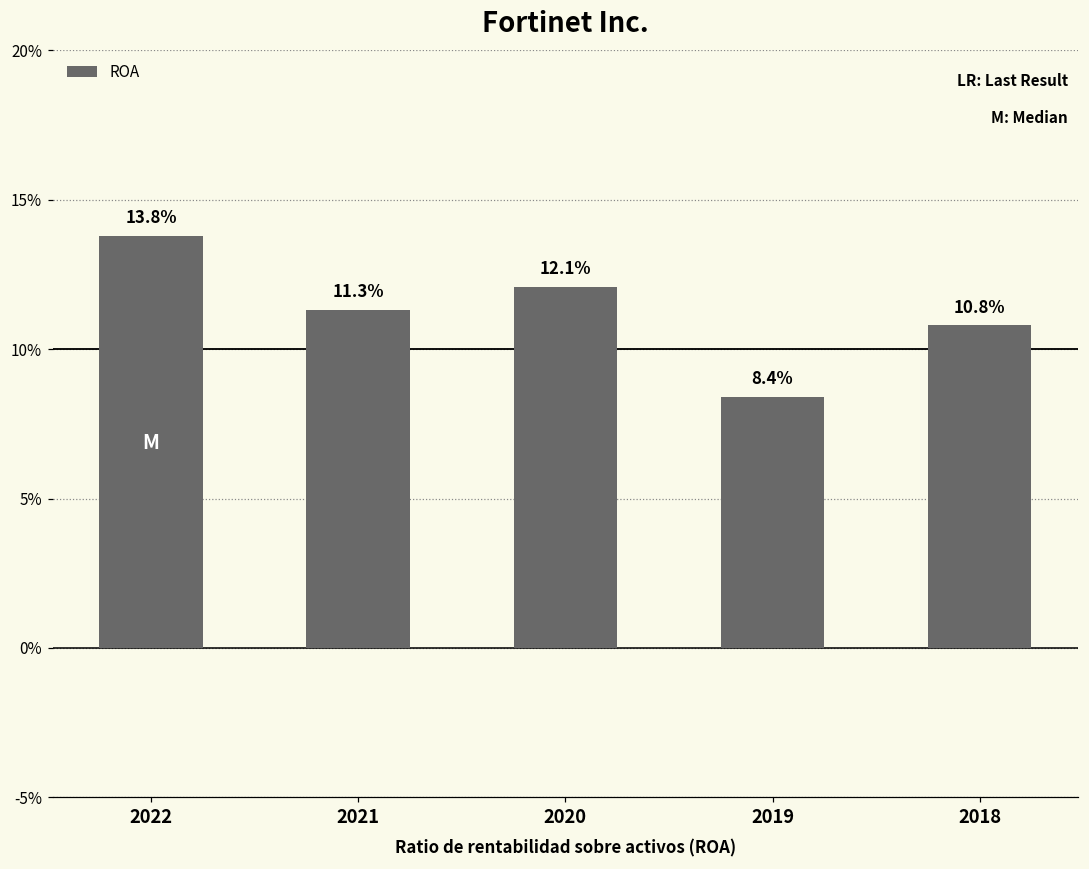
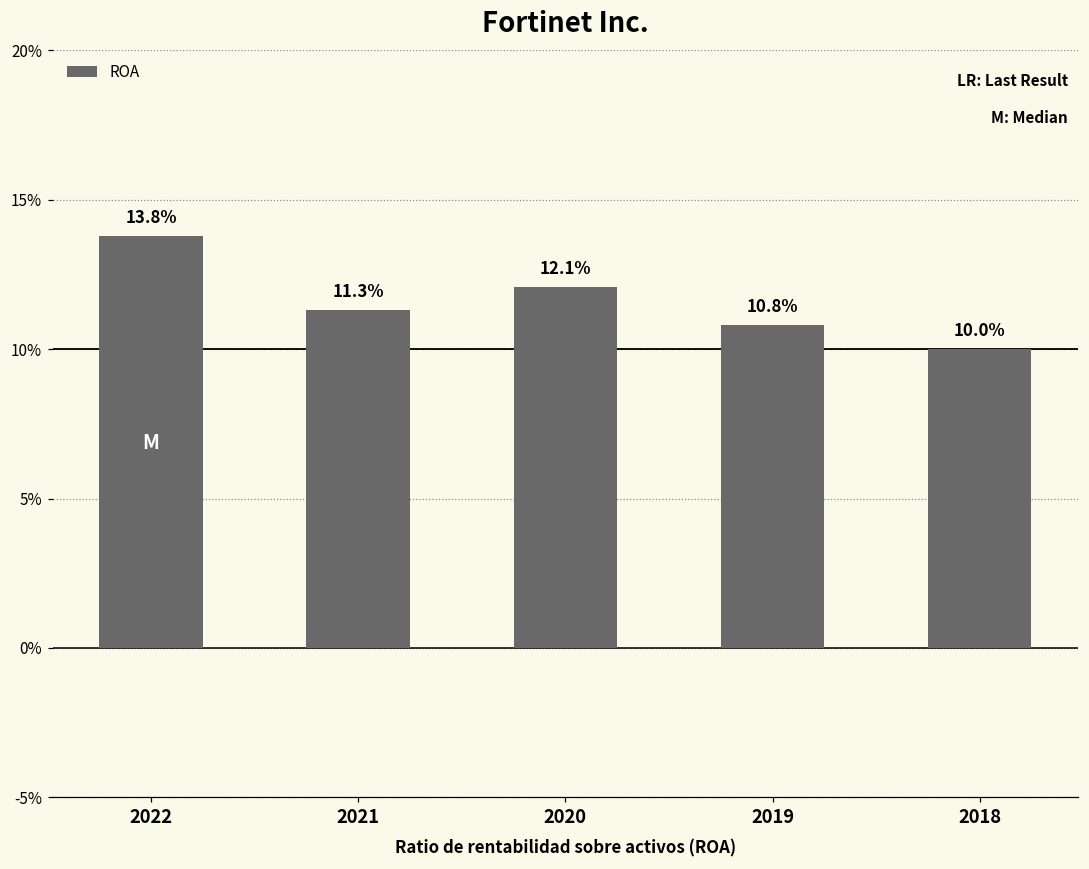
2019: 8.4% -> 10.8%
2018: 10.8% -> 10.0%
